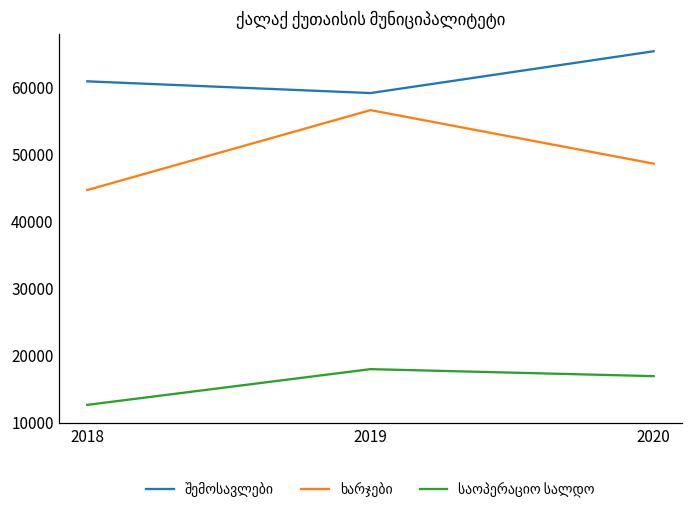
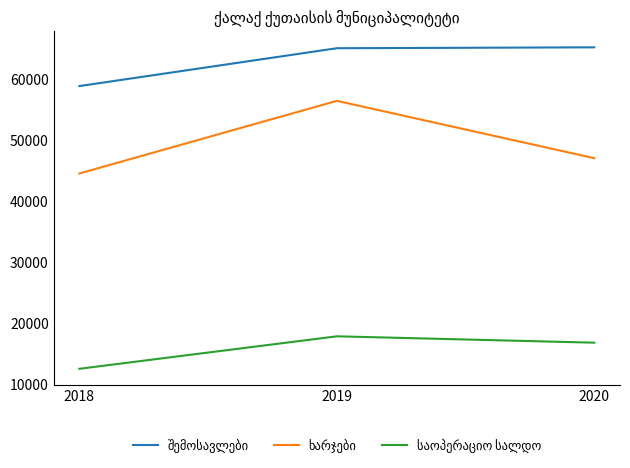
შემოსავლები, 2018: 61000 -> 59000
შემოსავლები, 2019: 59000 -> 65000
ხარჯები, 2020: 48000 -> 47000
